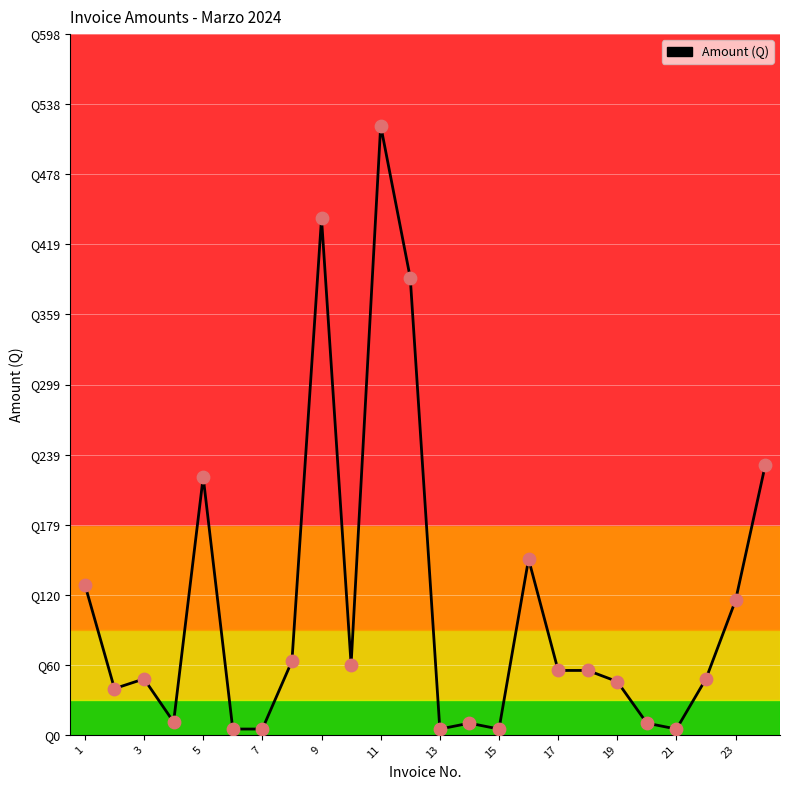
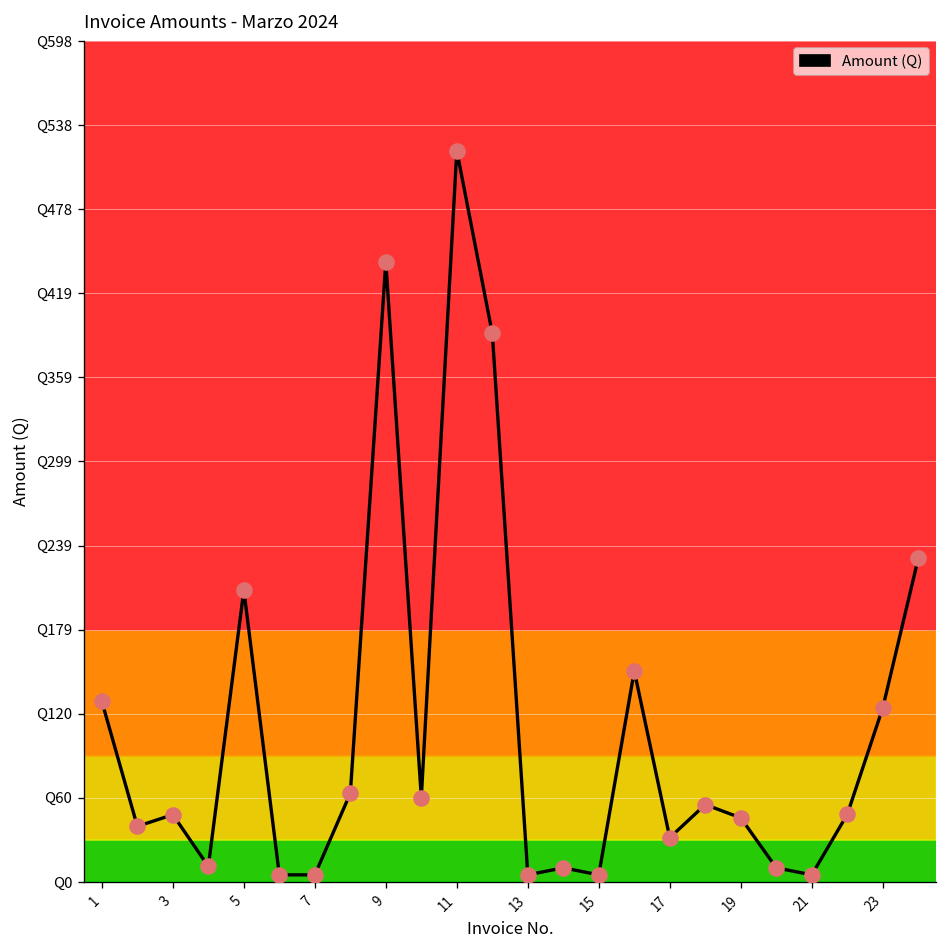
5: Q220 -> Q208
17: Q55 -> Q31
23: Q115 -> Q124
